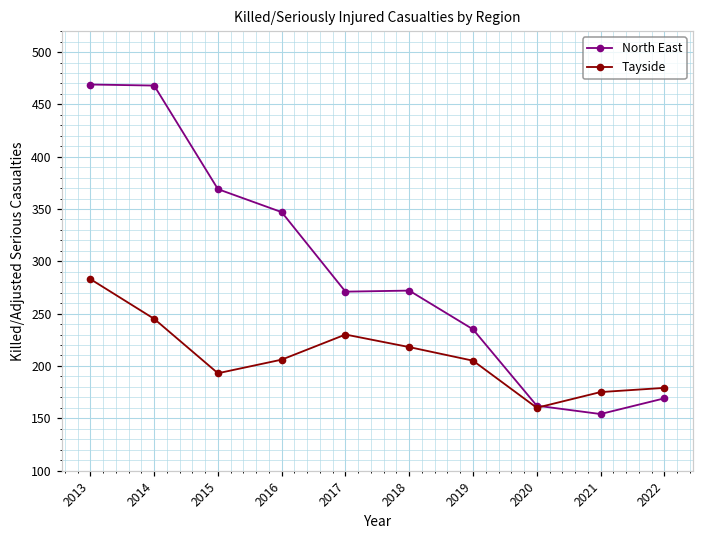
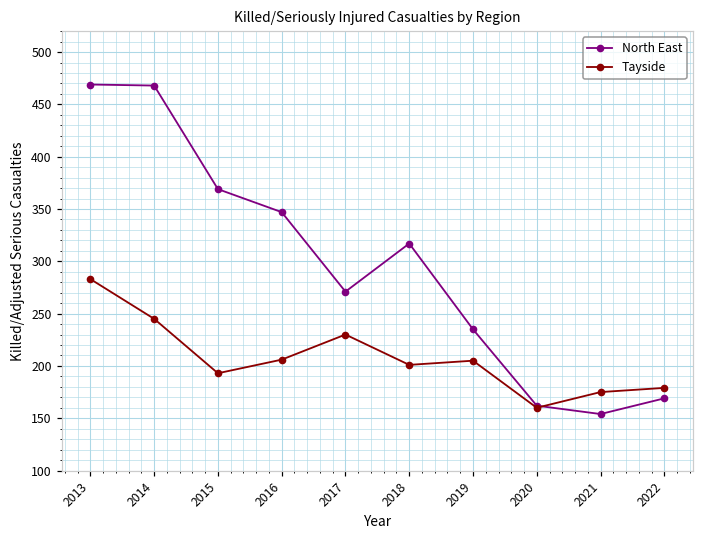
North East, 2018: 270 -> 320
Tayside, 2018: 220 -> 200
